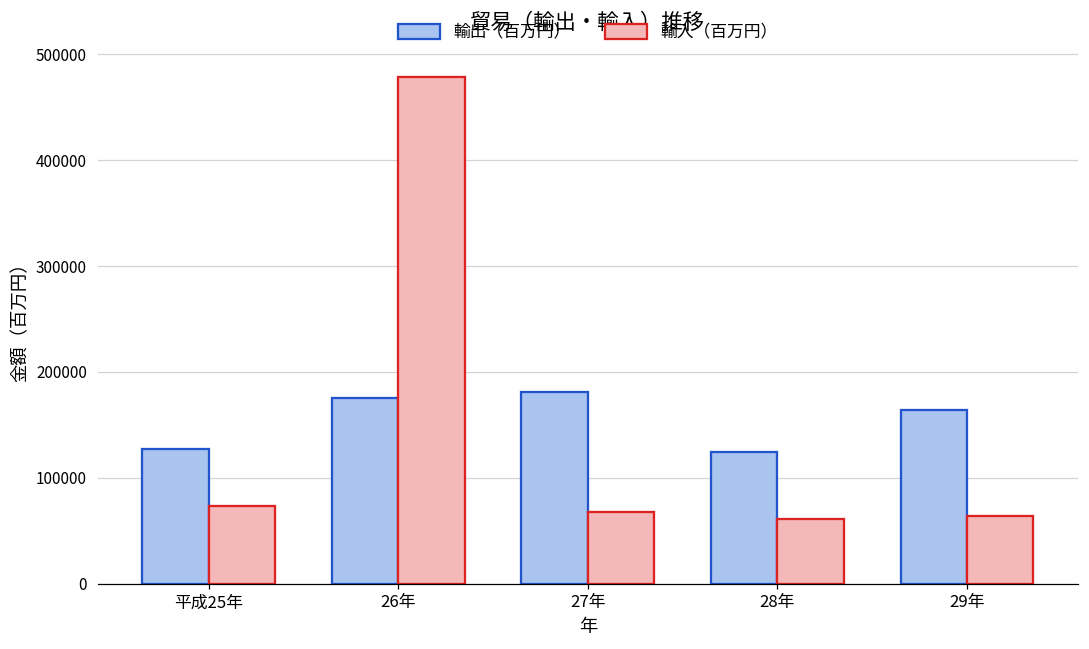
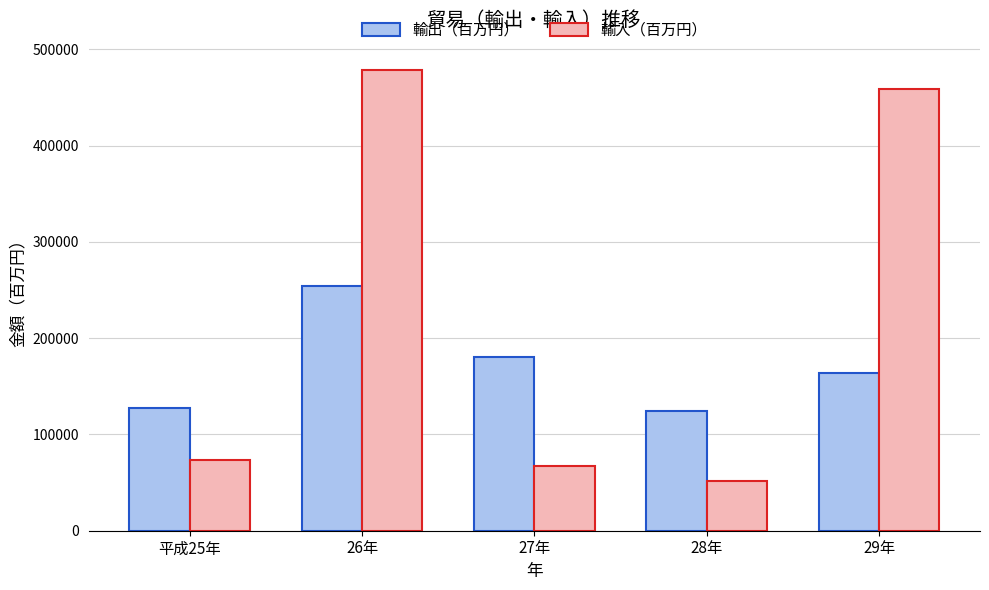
輸出（百万円）, 26年: 180000 -> 250000
輸入（百万円）, 28年: 60000 -> 50000
輸入（百万円）, 29年: 60000 -> 460000
